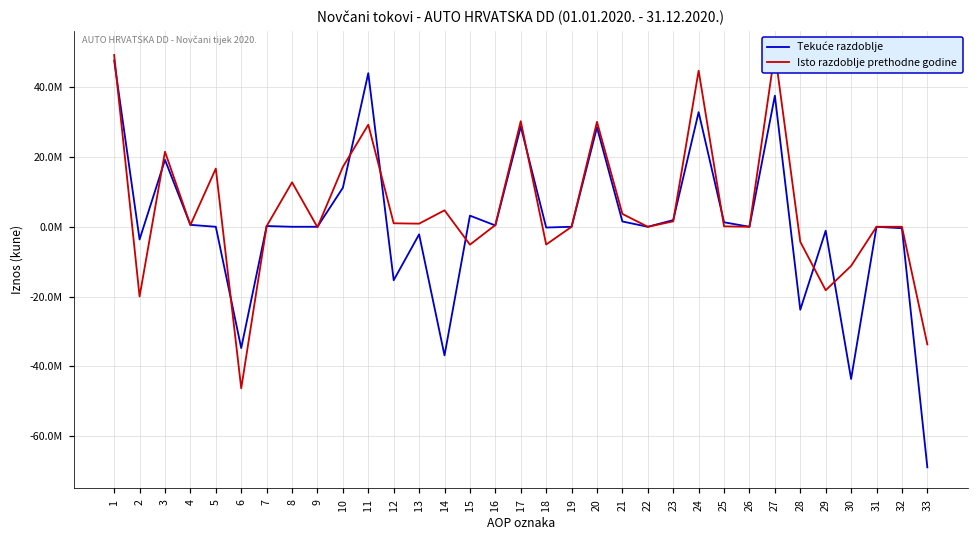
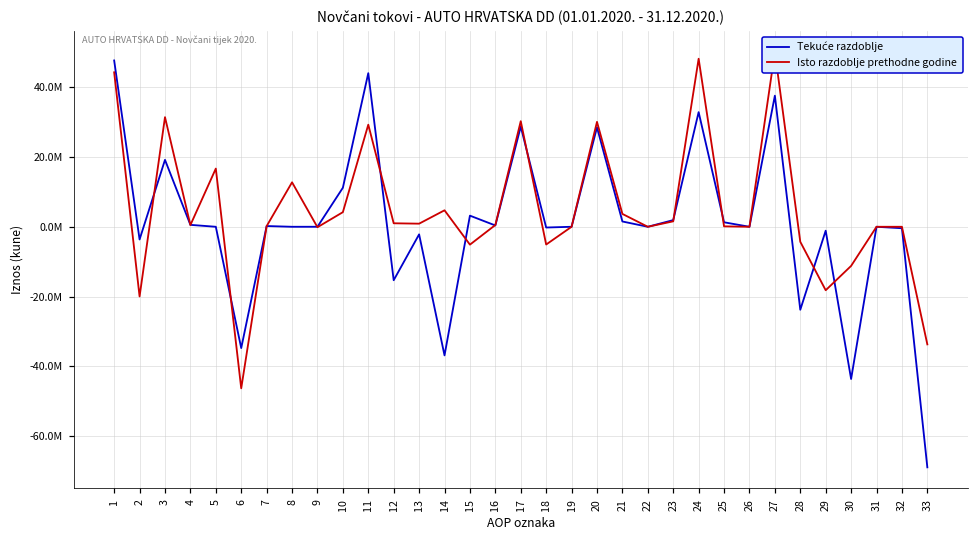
Isto razdoblje prethodne godine, 1: 49000000 -> 44000000
Isto razdoblje prethodne godine, 3: 21000000 -> 31000000
Isto razdoblje prethodne godine, 10: 17000000 -> 4000000
Isto razdoblje prethodne godine, 24: 45000000 -> 48000000
